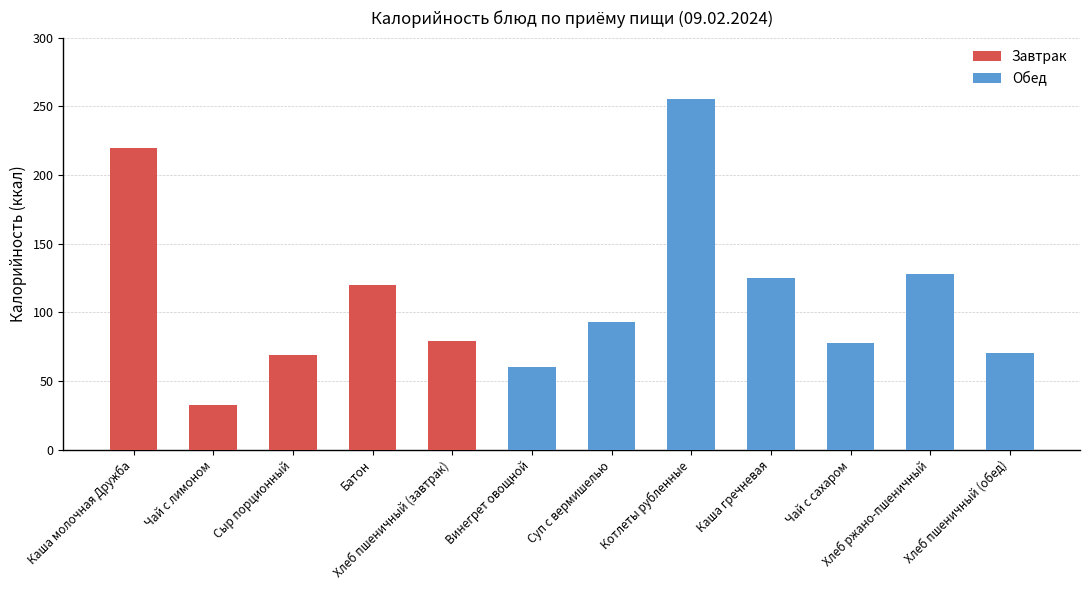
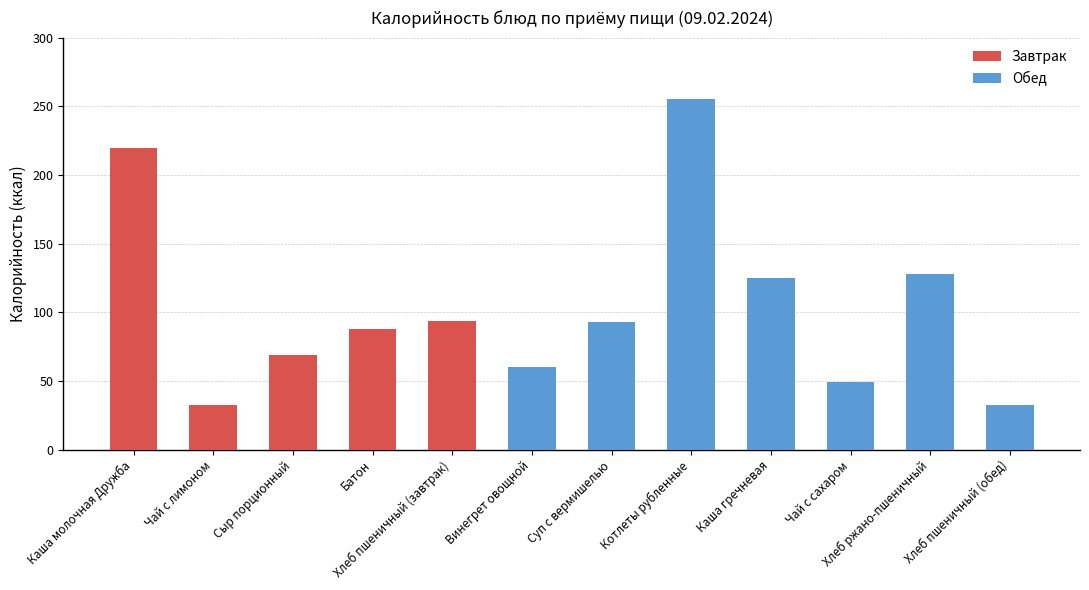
Завтрак, Батон: 120 -> 88
Завтрак, Хлеб пшеничный (завтрак): 79 -> 94
Обед, Чай с сахаром: 78 -> 49
Обед, Хлеб пшеничный (обед): 71 -> 33
